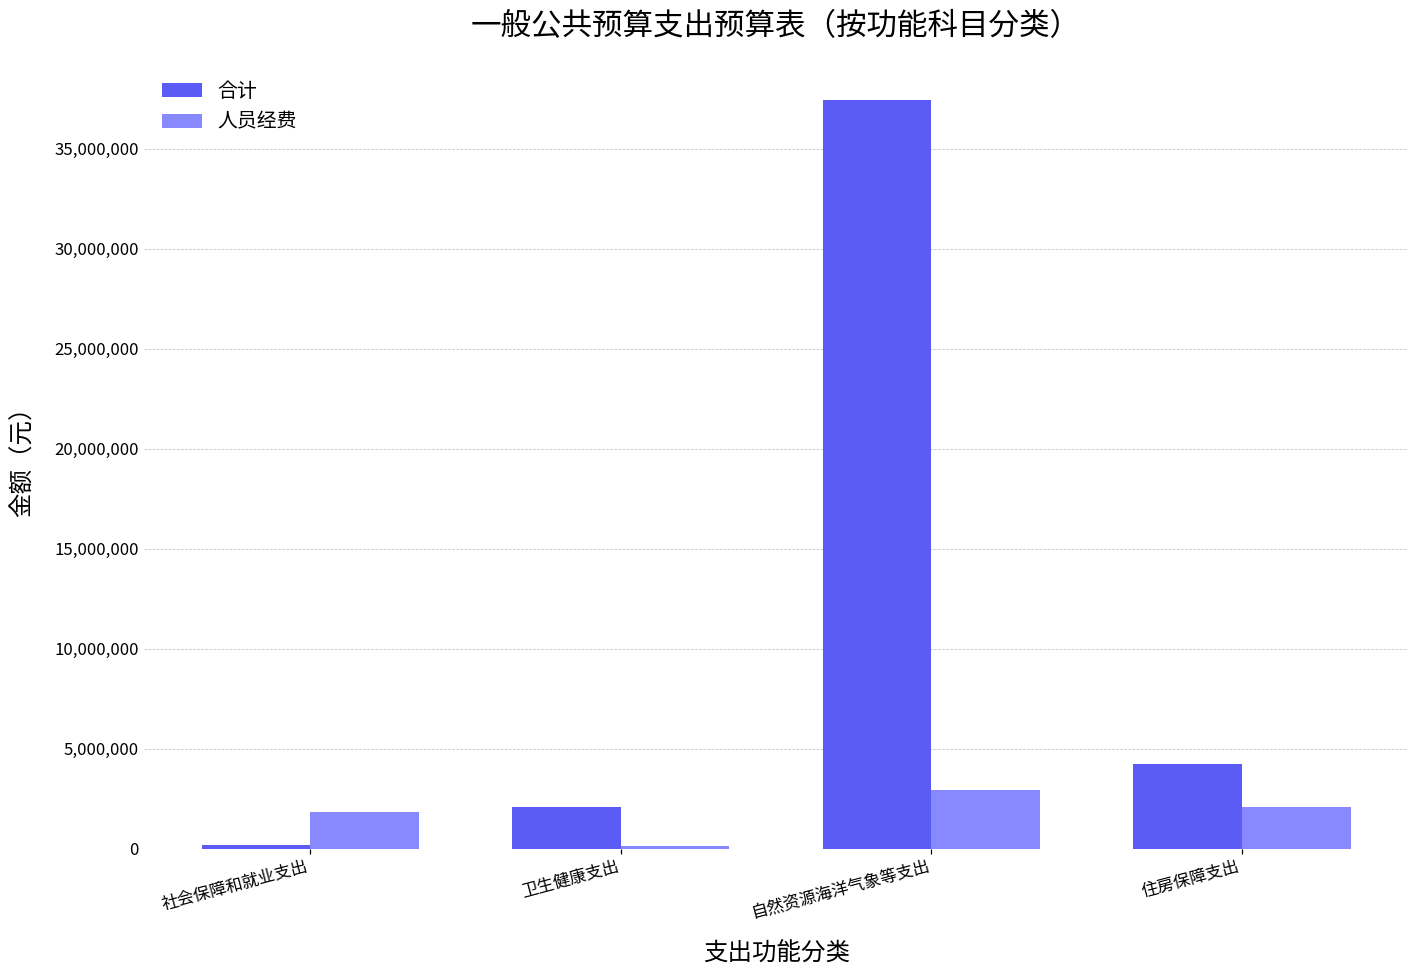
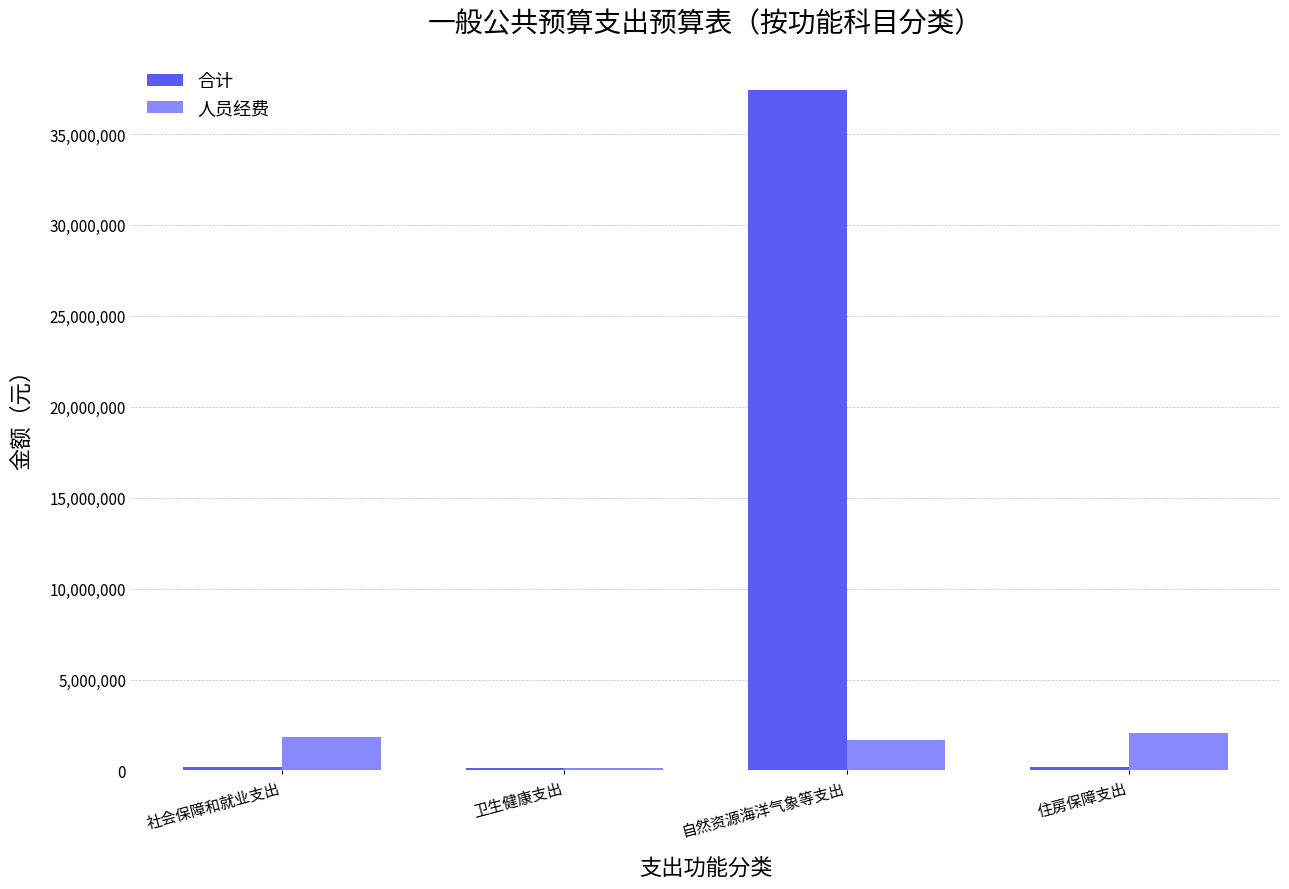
合计, 卫生健康支出: 2,100,000 -> 100,000
人员经费, 自然资源海洋气象等支出: 2,900,000 -> 1,700,000
合计, 住房保障支出: 4,200,000 -> 200,000
